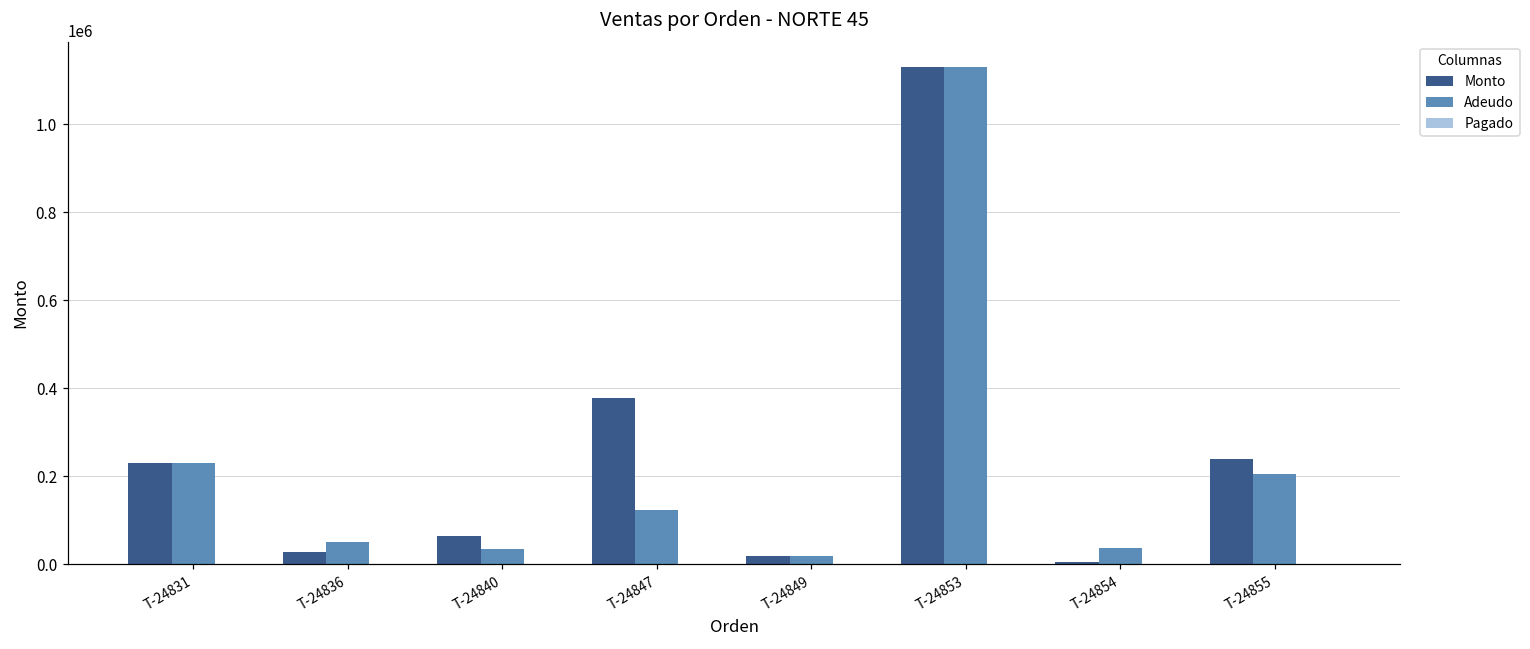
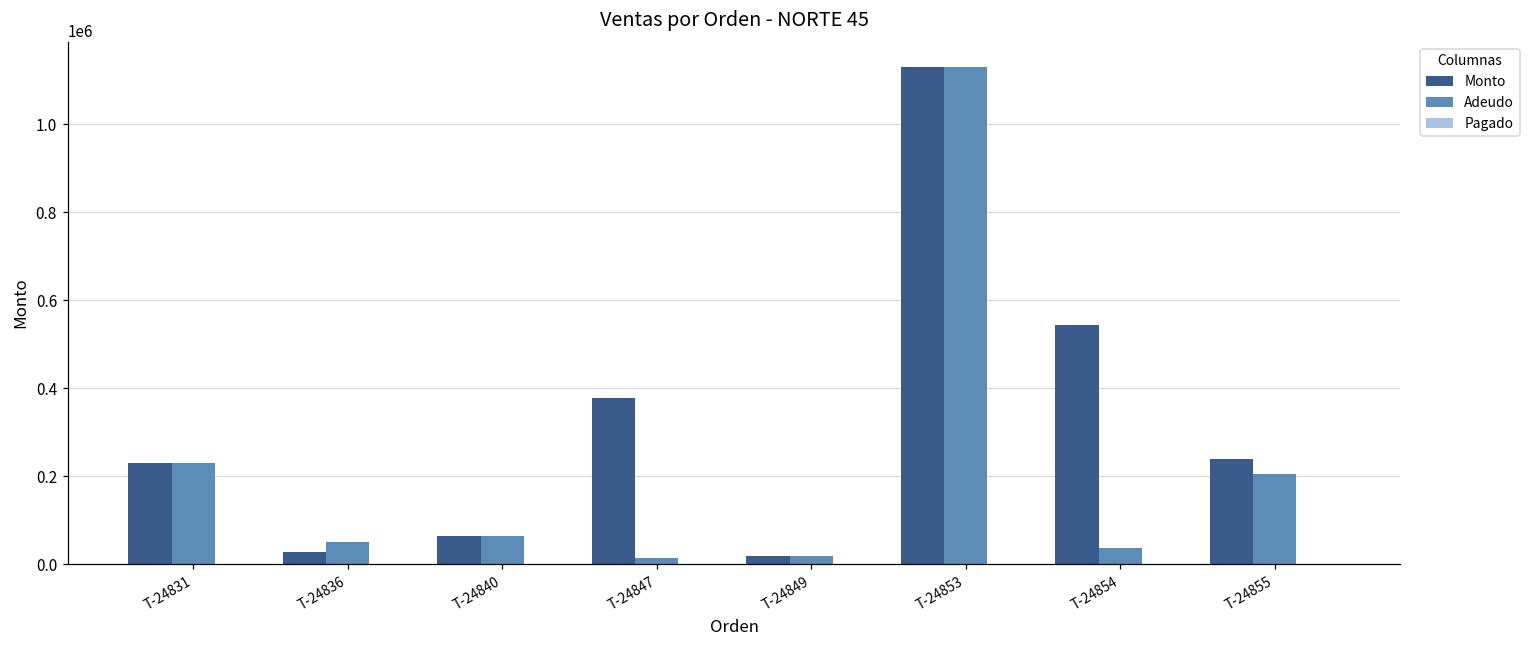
Adeudo, T-24840: 40000 -> 60000
Adeudo, T-24847: 120000 -> 10000
Monto, T-24854: 0 -> 540000
